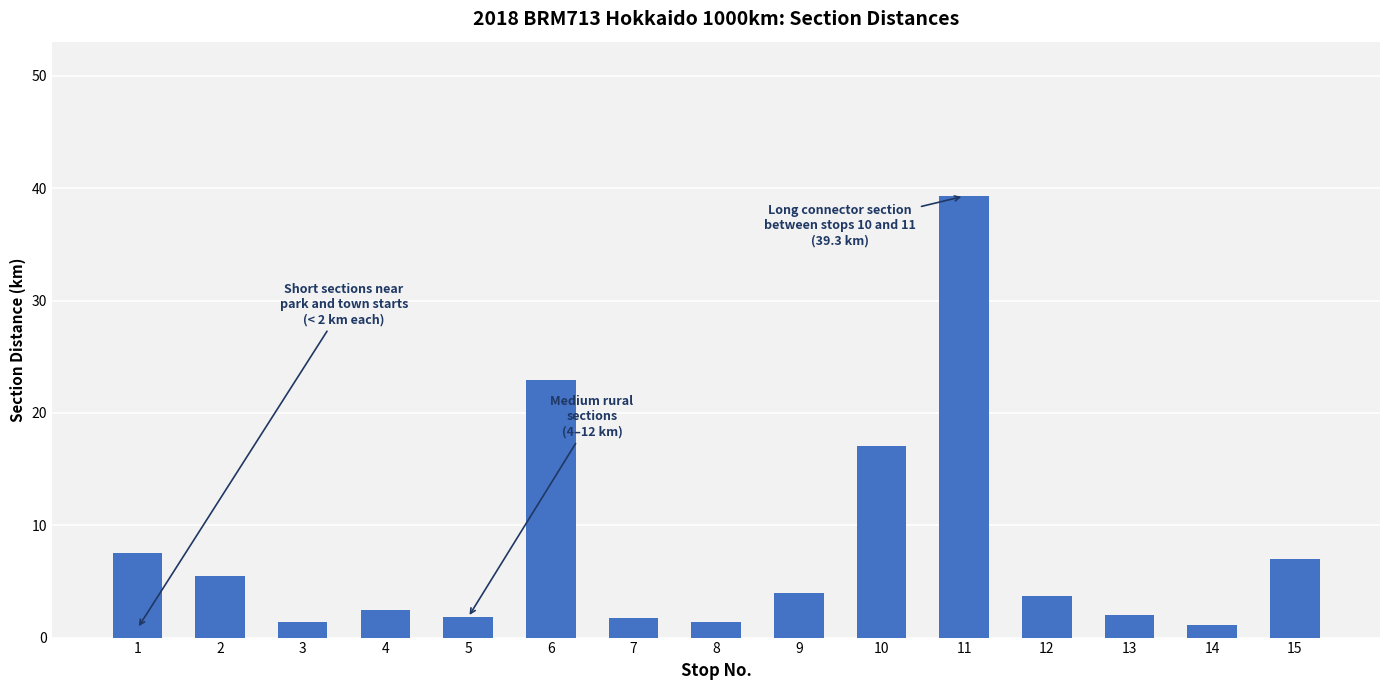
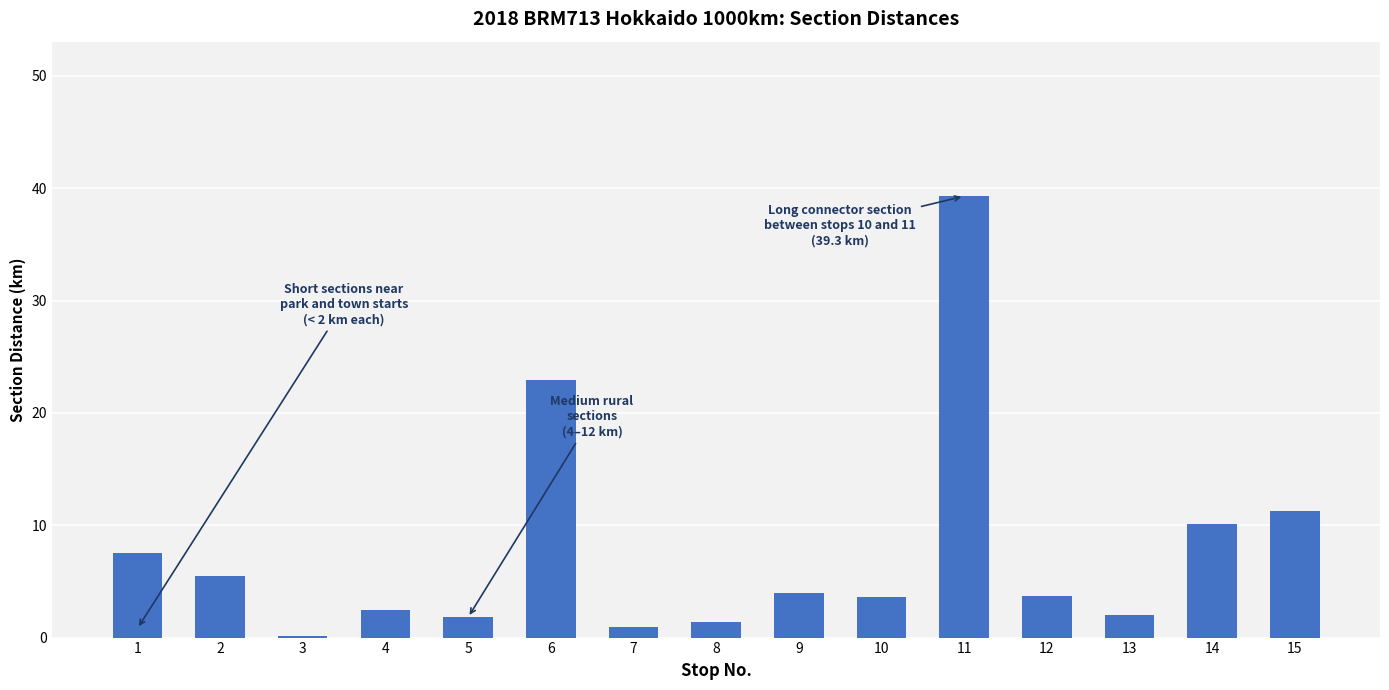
3: 1.4 -> 0.1
7: 1.7 -> 0.9
10: 17.1 -> 3.6
14: 1.1 -> 10.1
15: 7.0 -> 11.3
